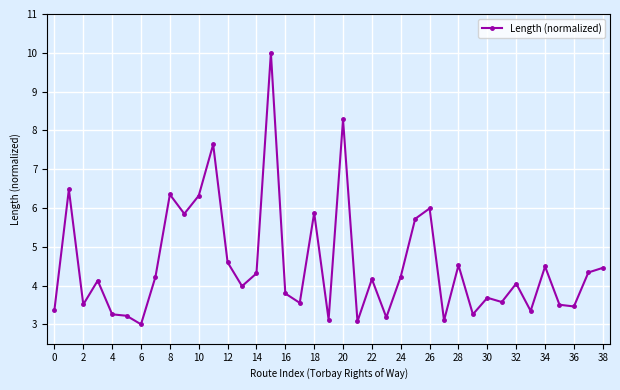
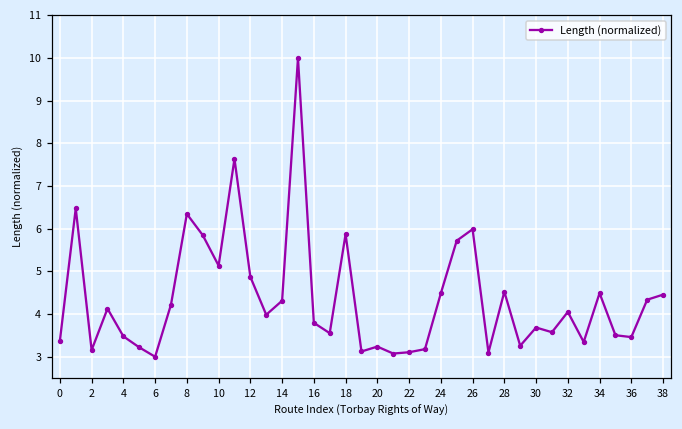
2: 3.5 -> 3.2
4: 3.3 -> 3.5
10: 6.3 -> 5.1
12: 4.6 -> 4.9
20: 8.3 -> 3.2
22: 4.2 -> 3.1
24: 4.2 -> 4.5
